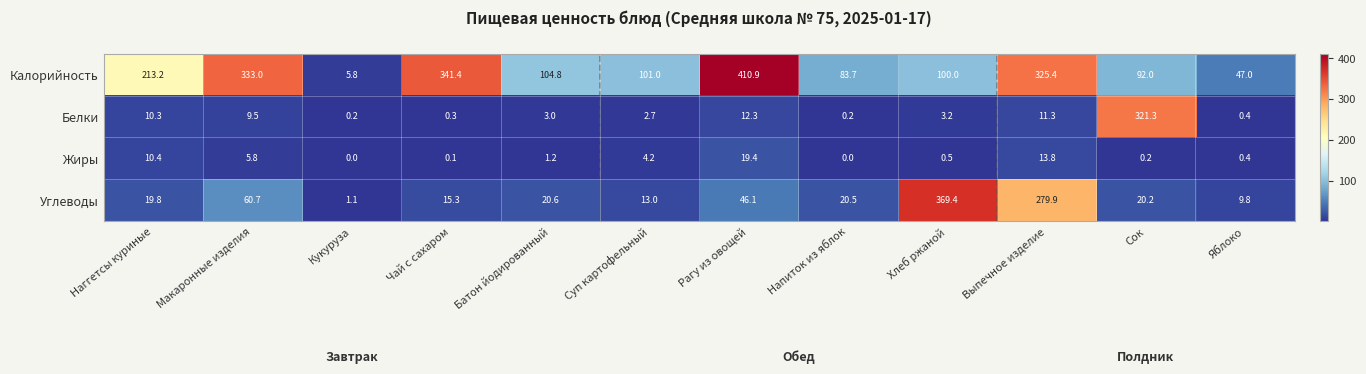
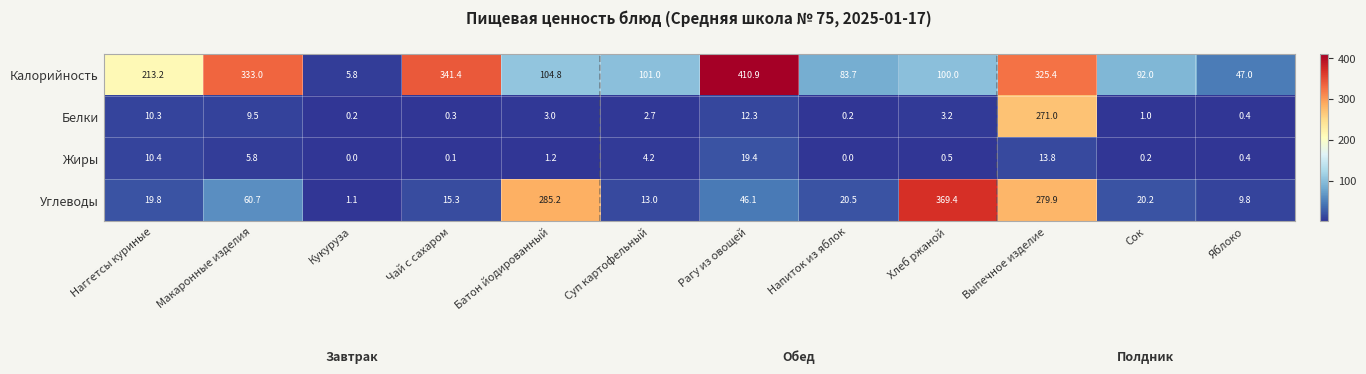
Белки, Выпечное изделие: 11.3 -> 271.0
Белки, Сок: 321.3 -> 1.0
Углеводы, Батон йодированный: 20.6 -> 285.2
